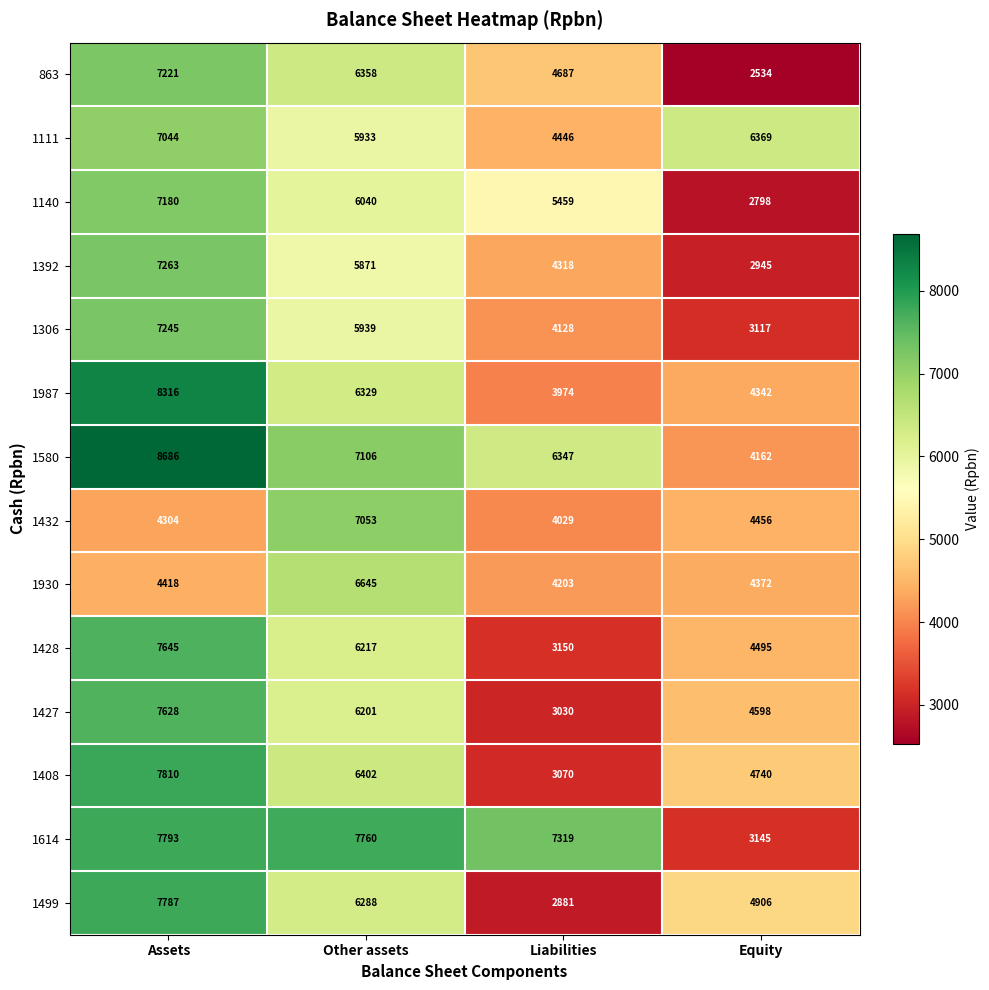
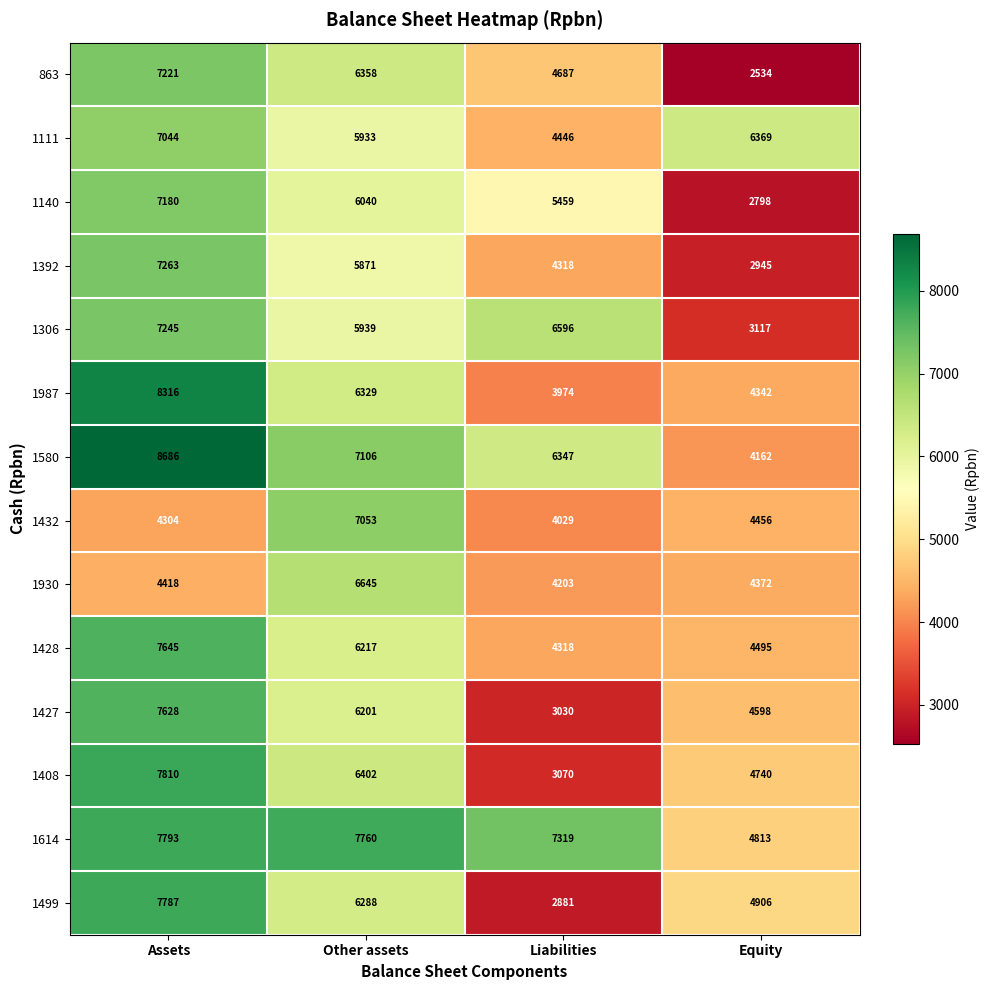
1306, Liabilities: 4128 -> 6596
1428, Liabilities: 3150 -> 4318
1614, Equity: 3145 -> 4813
